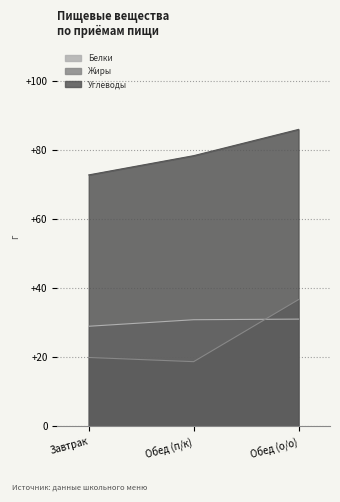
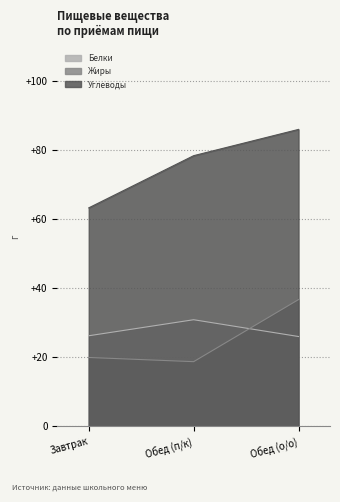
Белки, Завтрак: +29 -> +26
Углеводы, Завтрак: +73 -> +63
Белки, Обед (о/о): +31 -> +26
